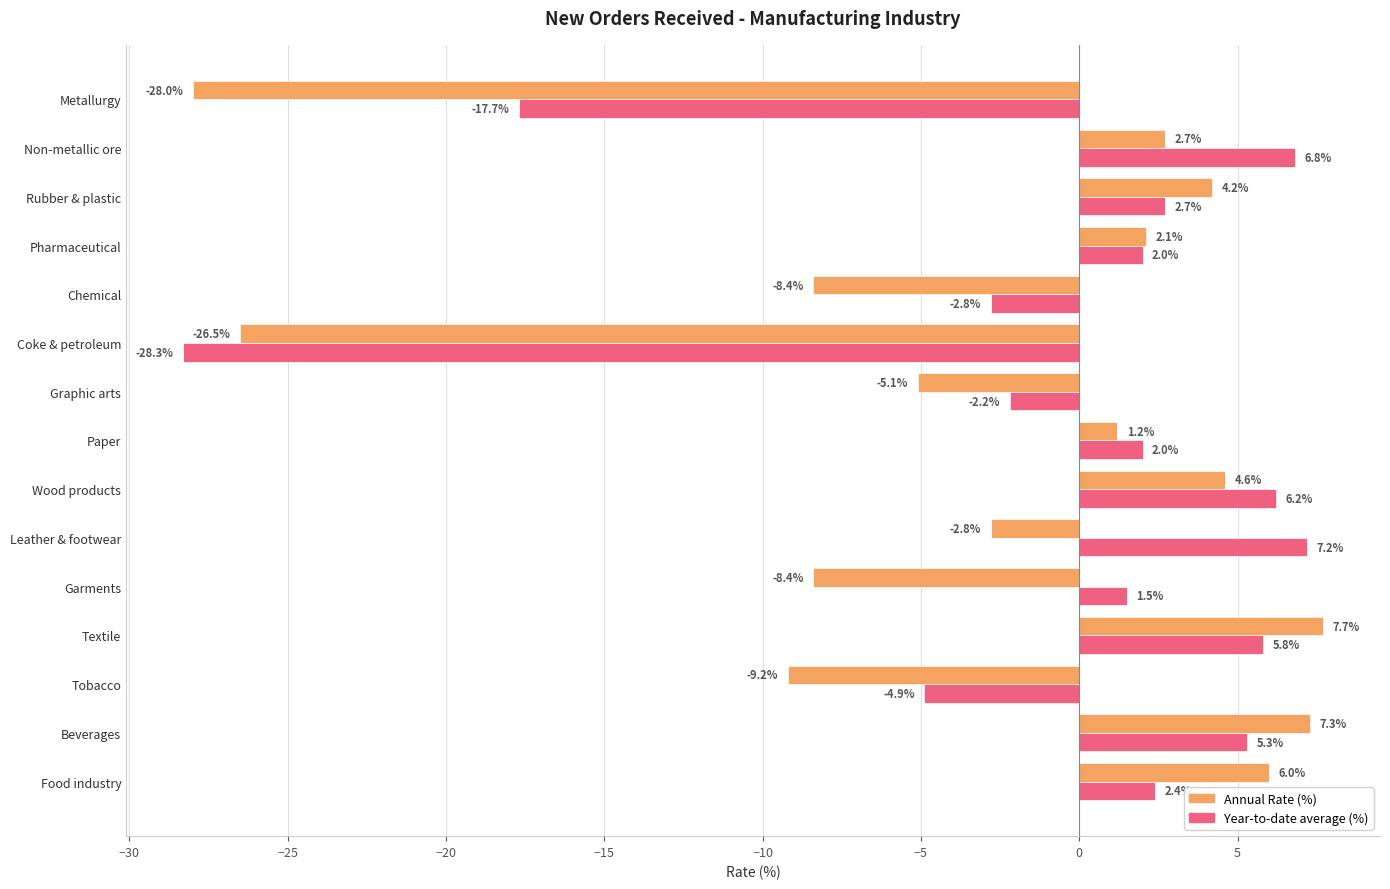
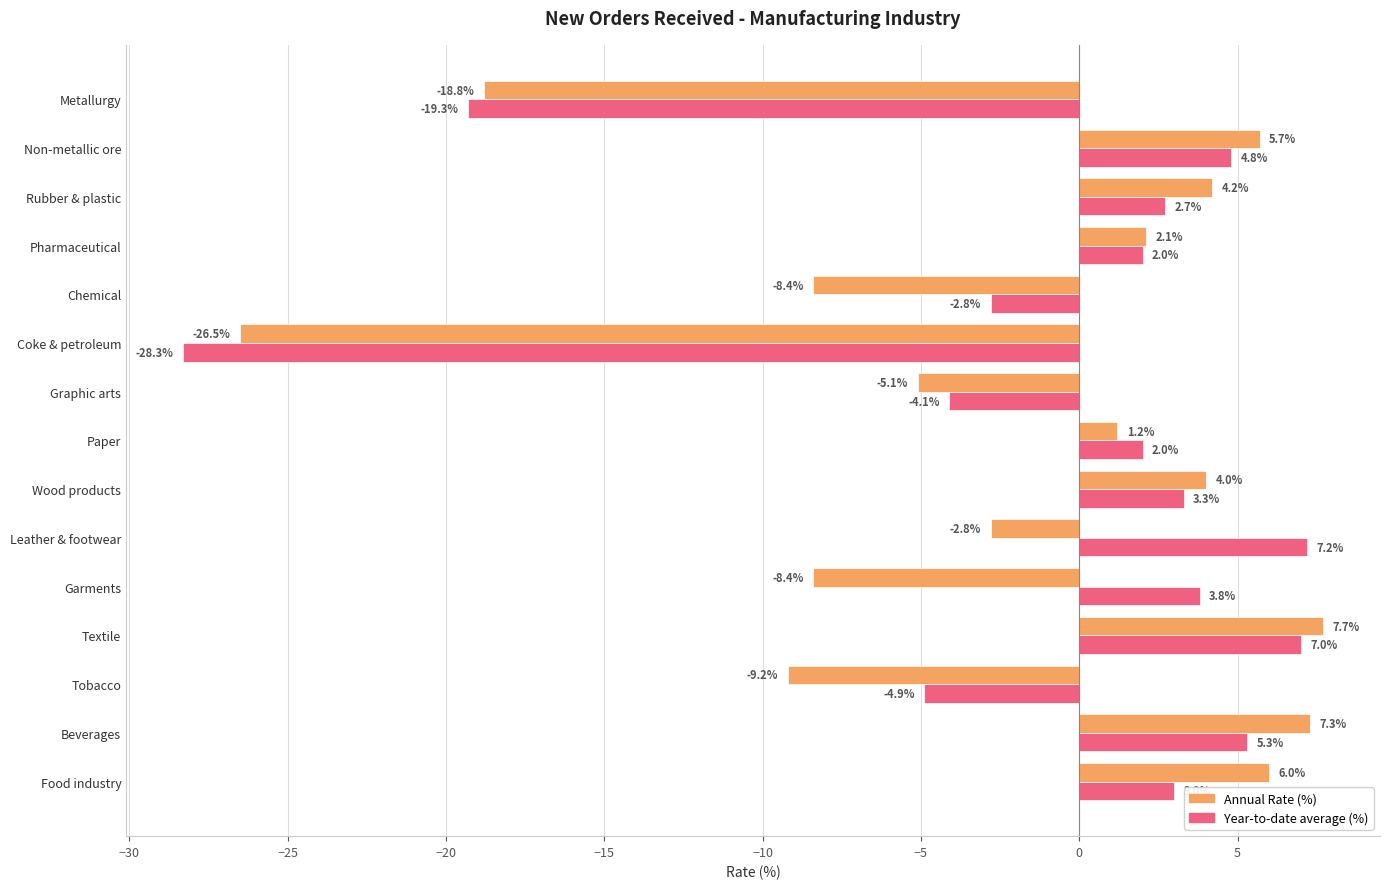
Annual Rate (%), Metallurgy: -28.0% -> -18.8%
Year-to-date average (%), Metallurgy: -17.7% -> -19.3%
Annual Rate (%), Non-metallic ore: 2.7% -> 5.7%
Year-to-date average (%), Non-metallic ore: 6.8% -> 4.8%
Year-to-date average (%), Graphic arts: -2.2% -> -4.1%
Annual Rate (%), Wood products: 4.6% -> 4.0%
Year-to-date average (%), Wood products: 6.2% -> 3.3%
Year-to-date average (%), Garments: 1.5% -> 3.8%
Year-to-date average (%), Textile: 5.8% -> 7.0%
Year-to-date average (%), Food industry: 2.4 -> 3.0
